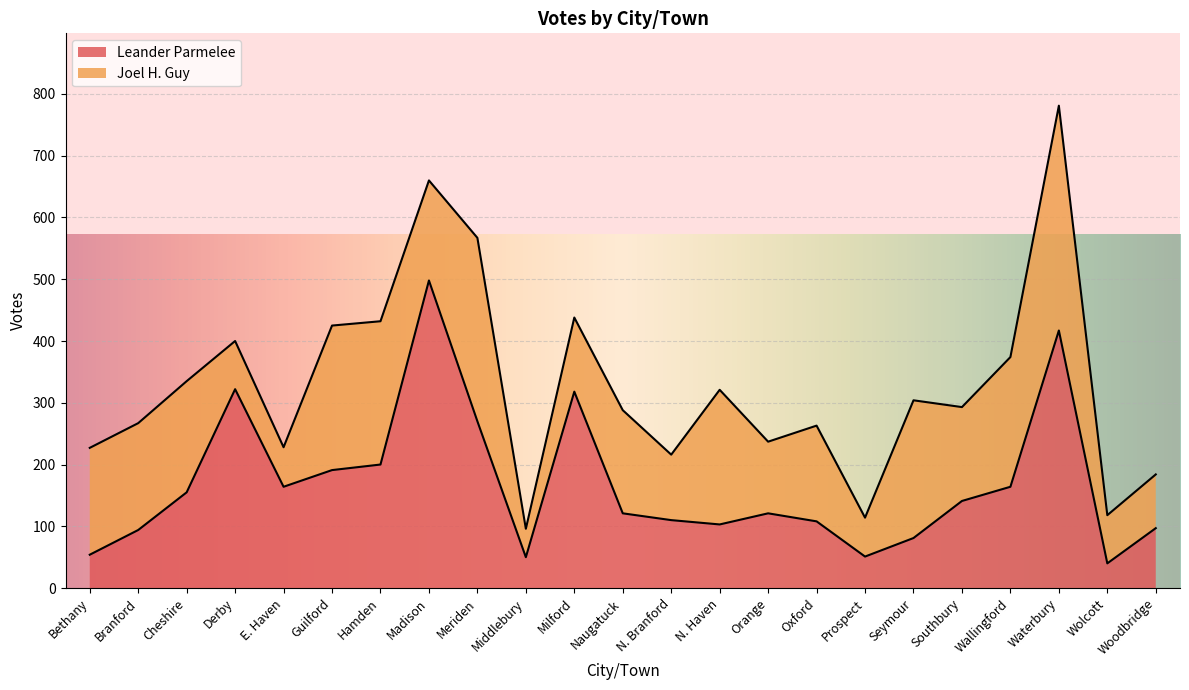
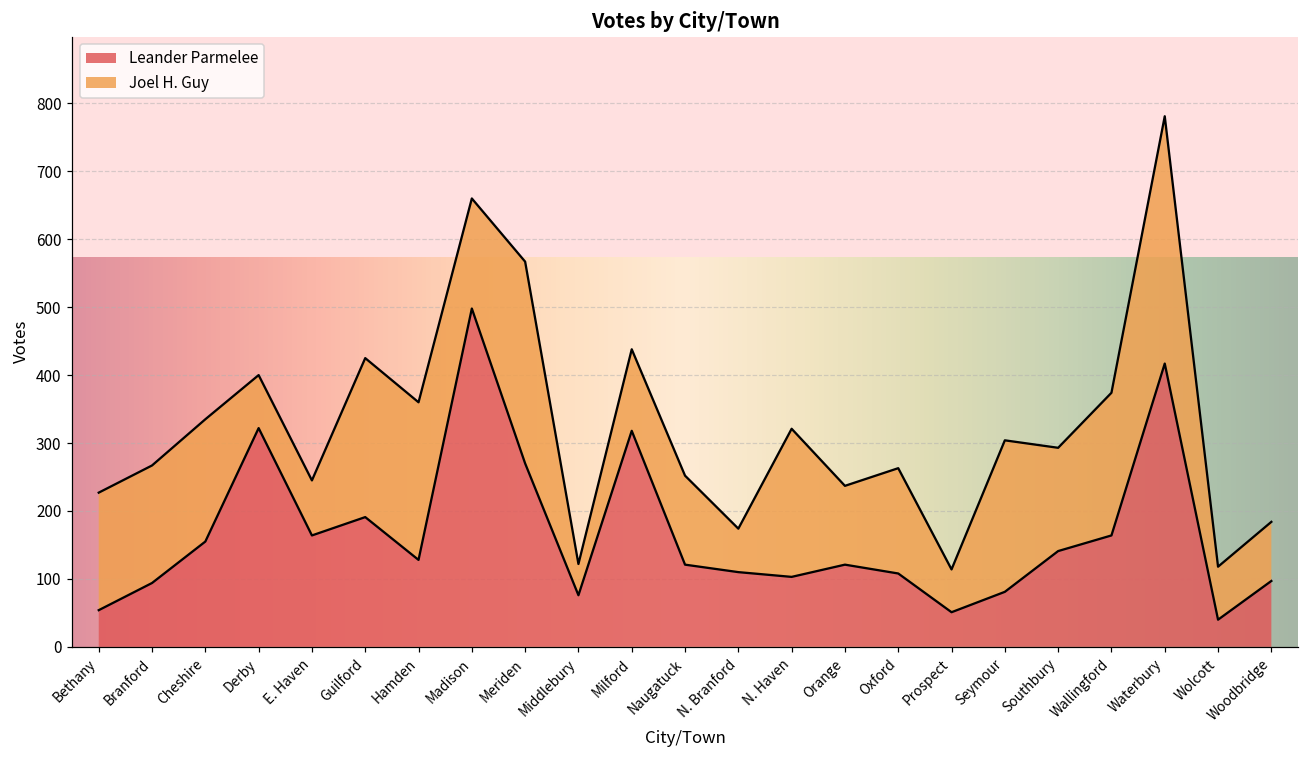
Joel H. Guy, E. Haven: 60 -> 80
Leander Parmelee, Hamden: 200 -> 130
Leander Parmelee, Middlebury: 50 -> 80
Joel H. Guy, Naugatuck: 170 -> 130
Joel H. Guy, N. Branford: 110 -> 60
